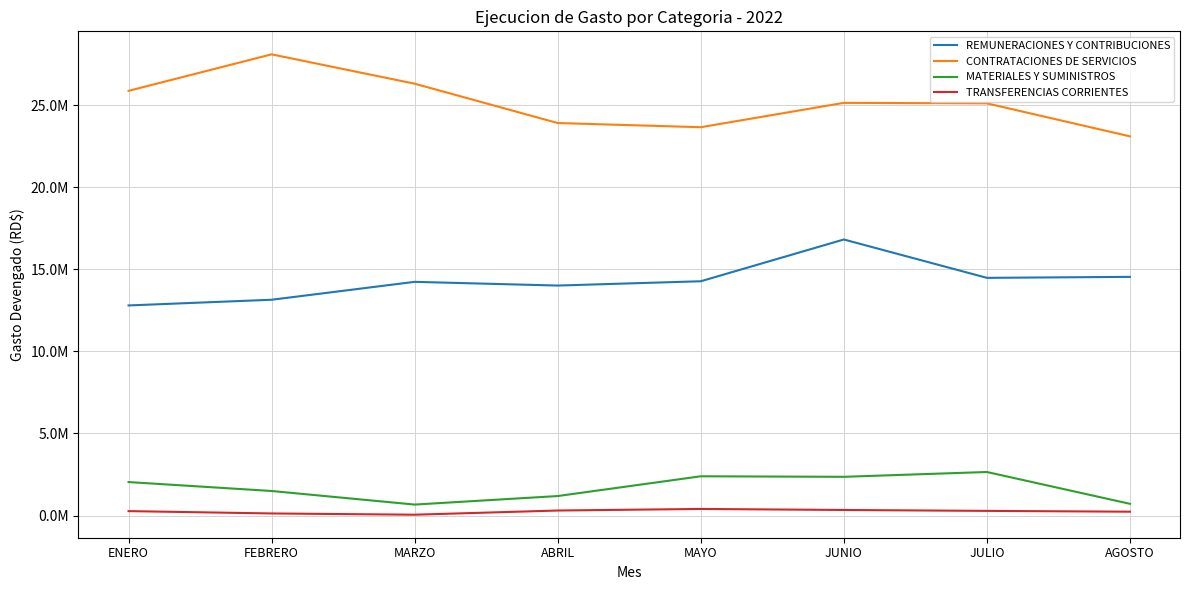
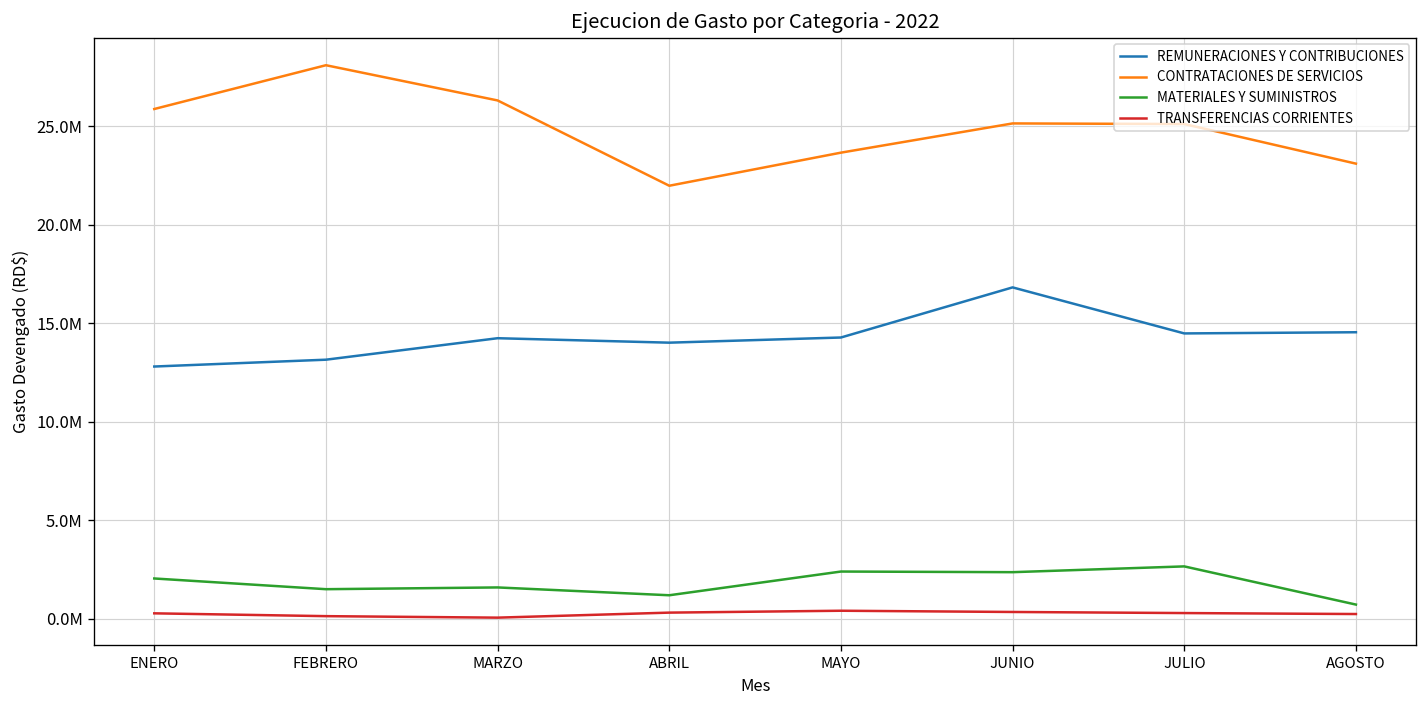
MATERIALES Y SUMINISTROS, MARZO: 700000 -> 1600000
CONTRATACIONES DE SERVICIOS, ABRIL: 23900000 -> 22000000
